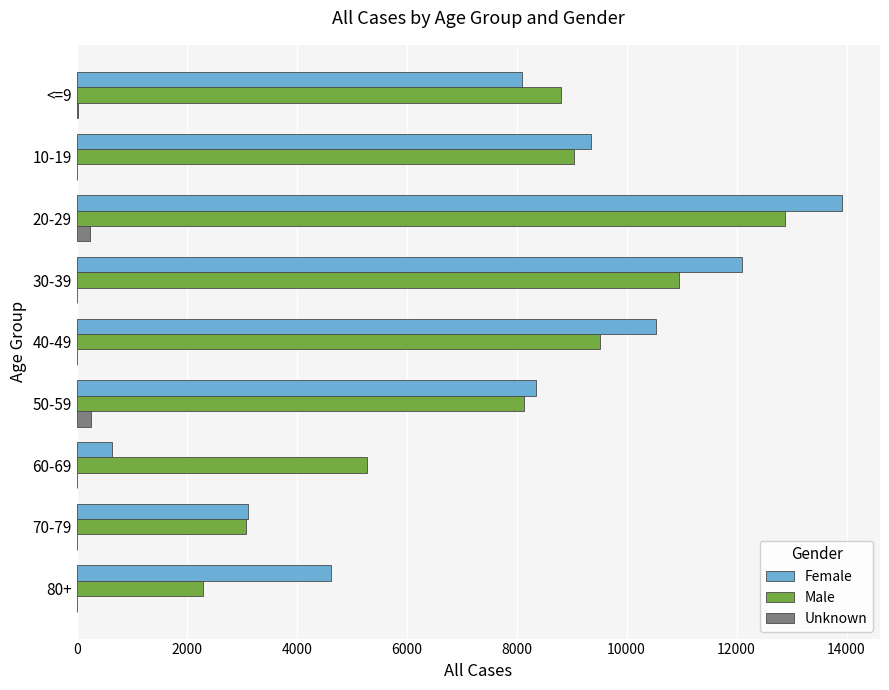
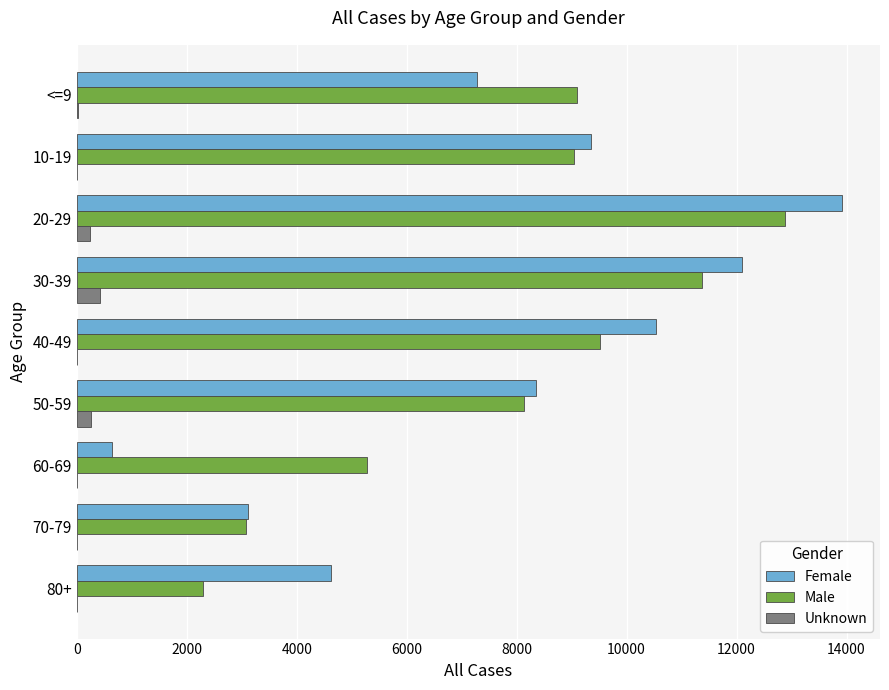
Female, <=9: 8100 -> 7300
Male, <=9: 8800 -> 9100
Male, 30-39: 11000 -> 11400
Unknown, 30-39: 0 -> 400
